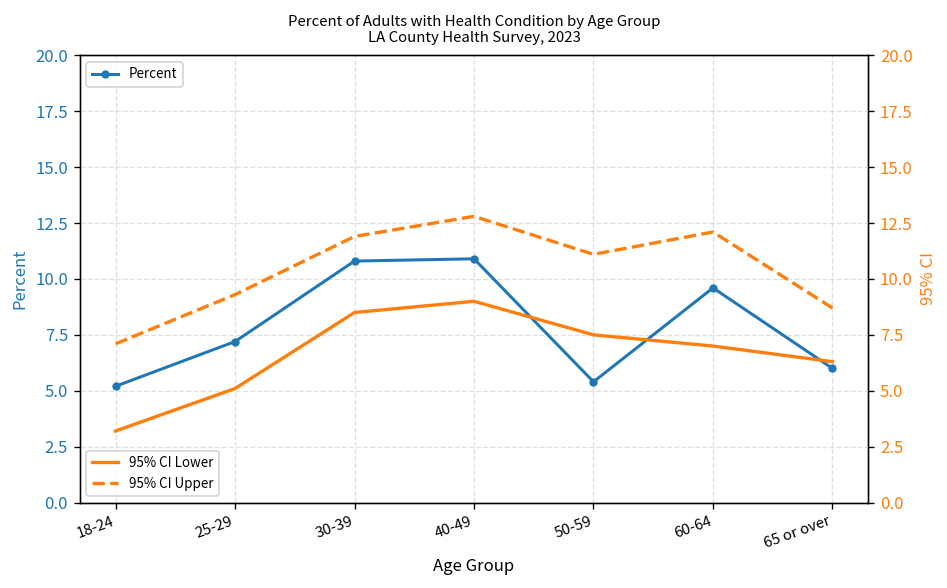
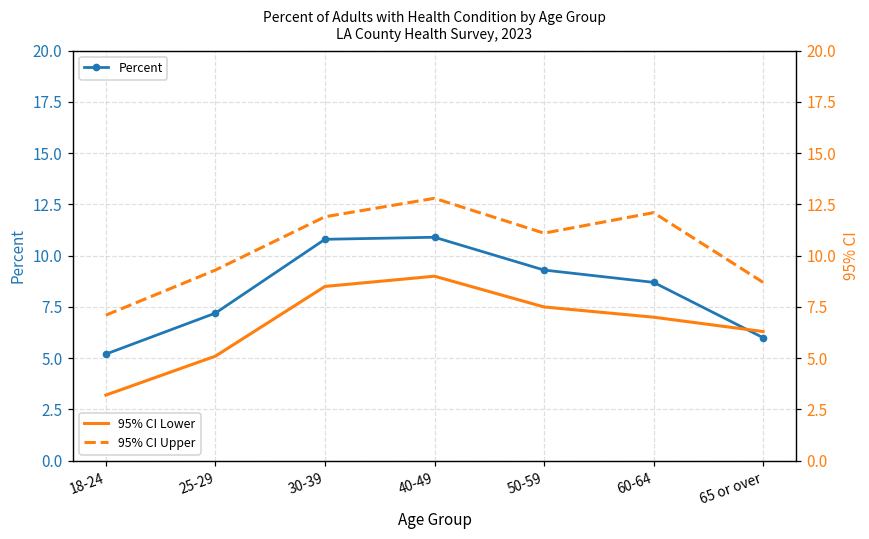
Percent, 50-59: 5.4 -> 9.3
Percent, 60-64: 9.6 -> 8.7
